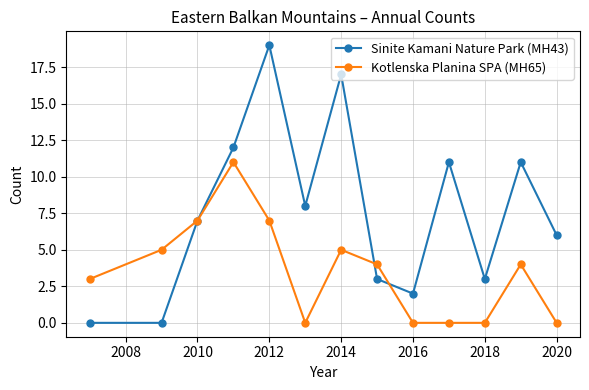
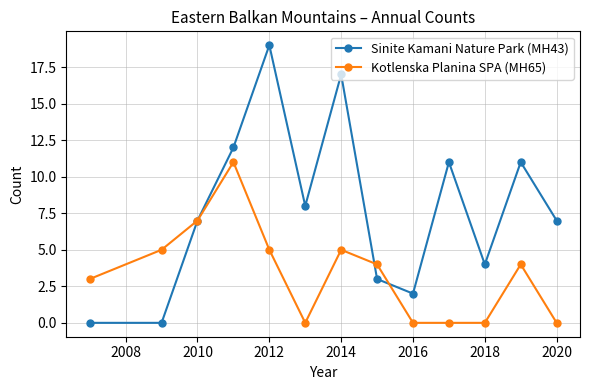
Kotlenska Planina SPA (MH65), 2012: 7 -> 5
Sinite Kamani Nature Park (MH43), 2018: 3 -> 4
Sinite Kamani Nature Park (MH43), 2020: 6 -> 7
